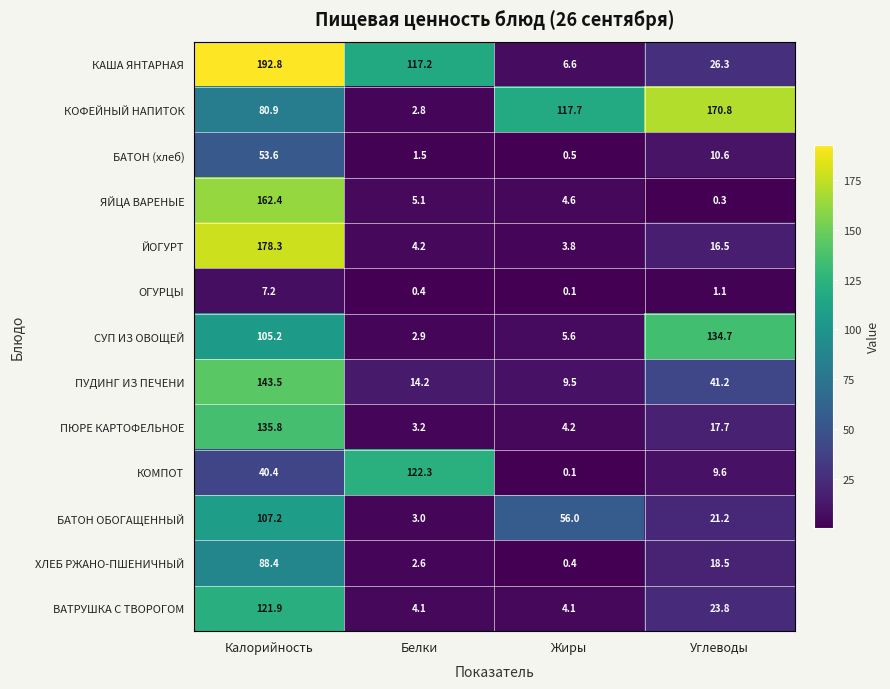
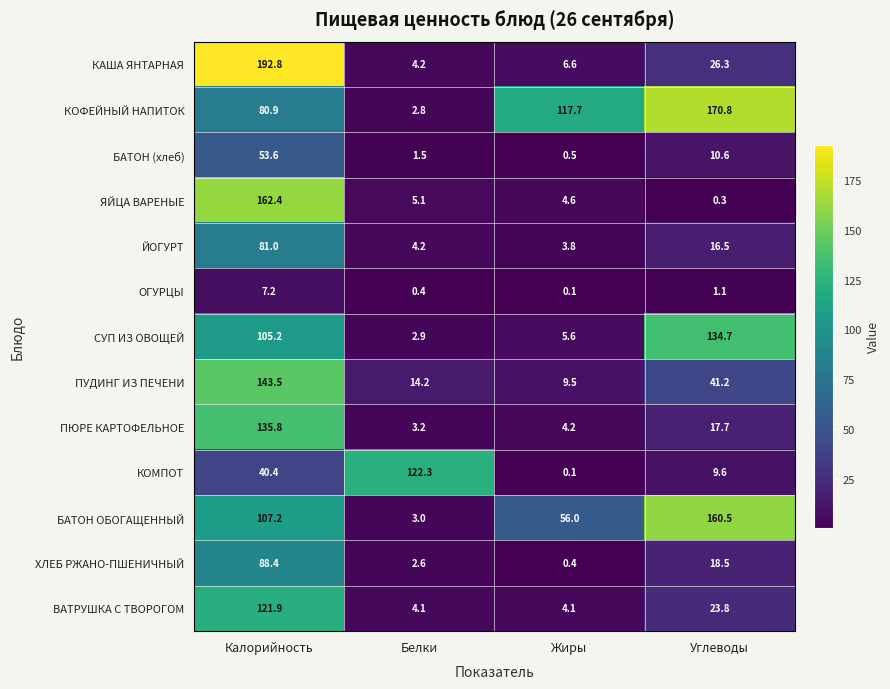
КАША ЯНТАРНАЯ, Белки: 117.2 -> 4.2
ЙОГУРТ, Калорийность: 178.3 -> 81.0
БАТОН ОБОГАЩЕННЫЙ, Углеводы: 21.2 -> 160.5
